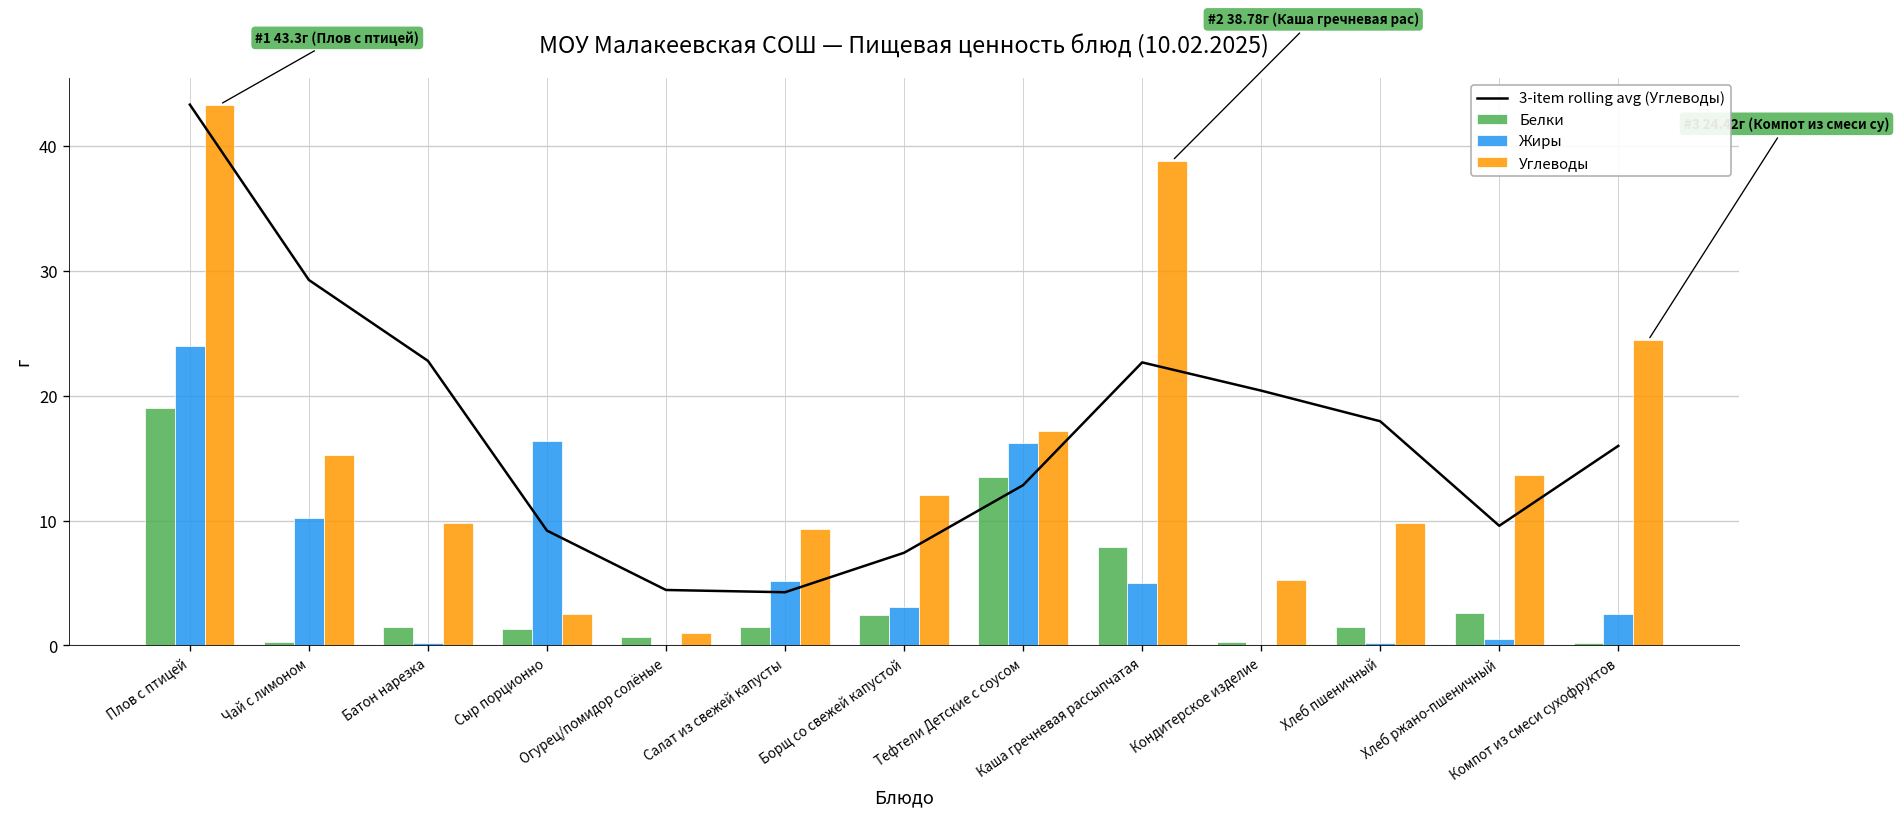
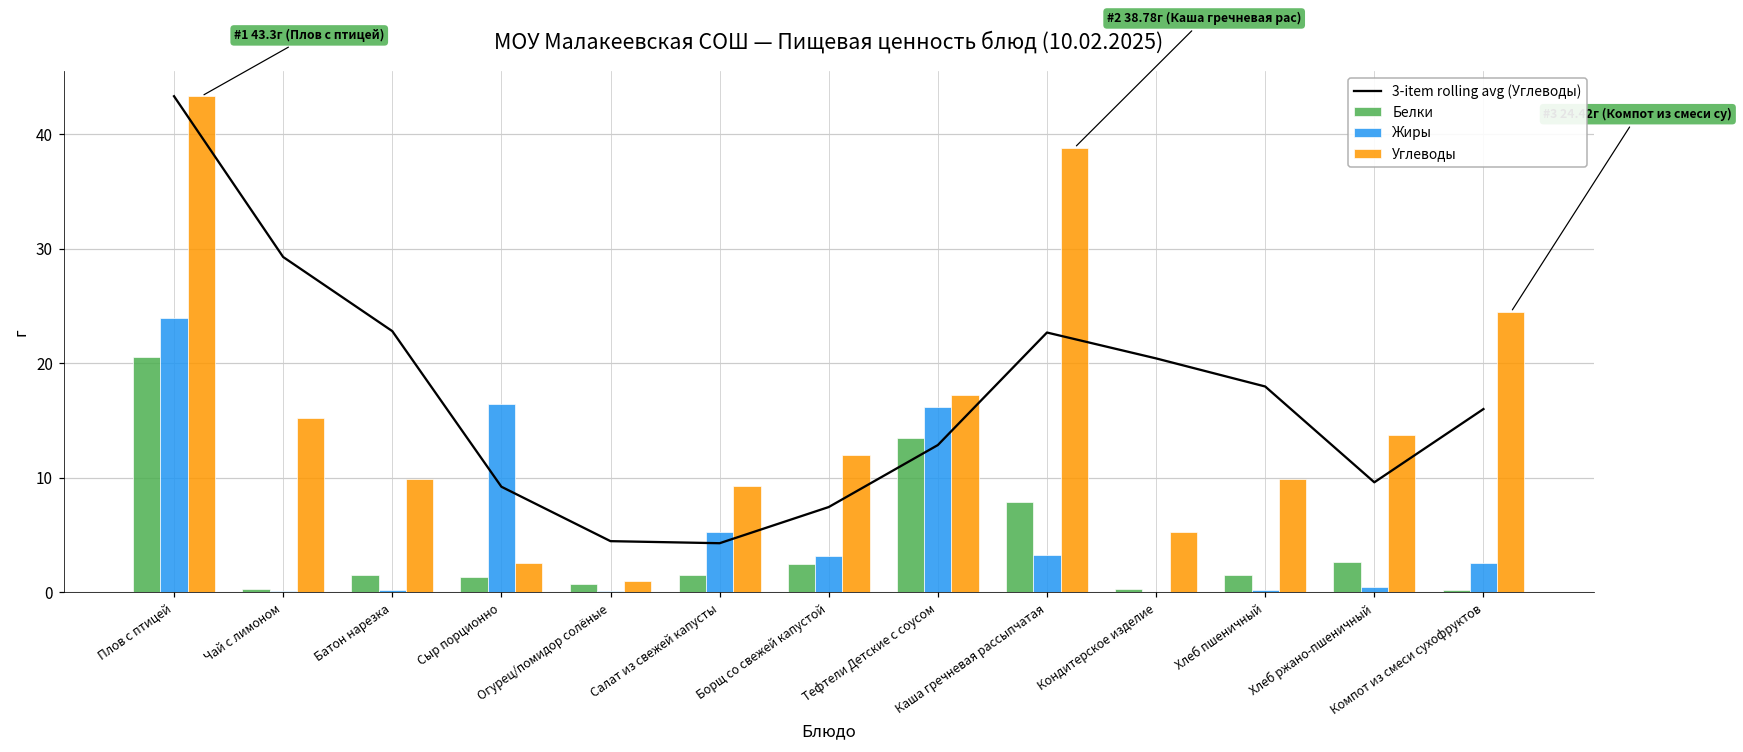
Белки, Плов с птицей: 19.0 -> 20.5
Жиры, Чай с лимоном: 10.2 -> 0.1
Жиры, Каша гречневая рассыпчатая: 5.0 -> 3.2
